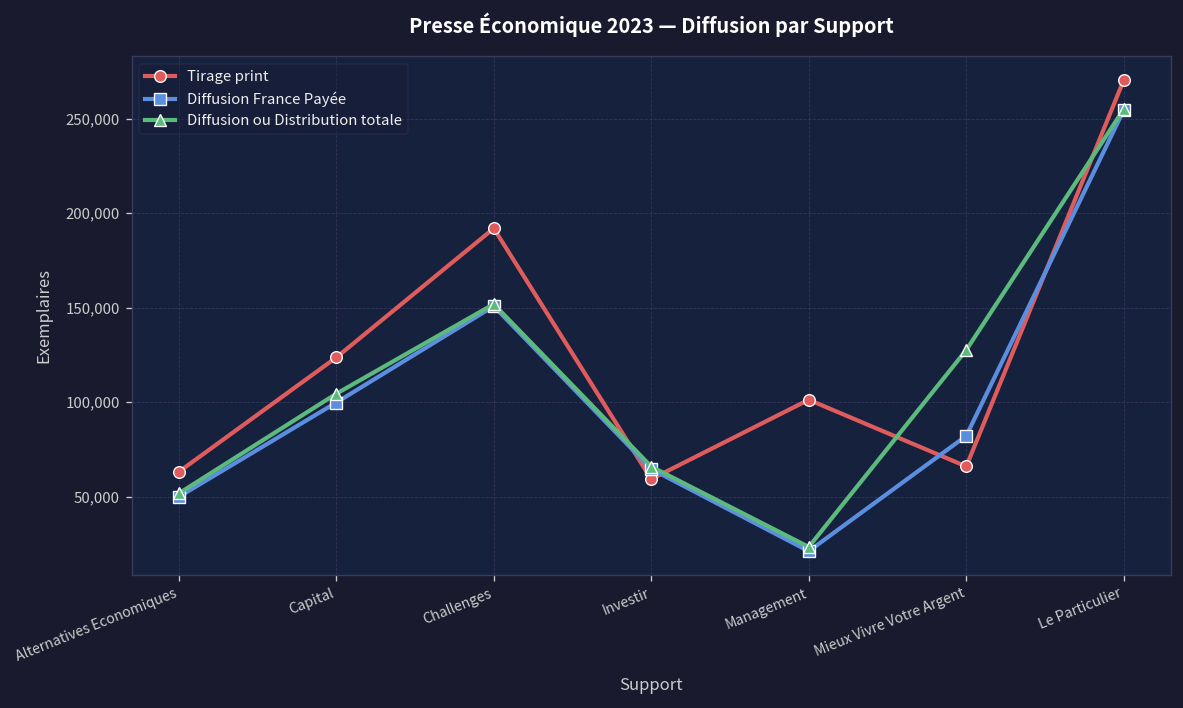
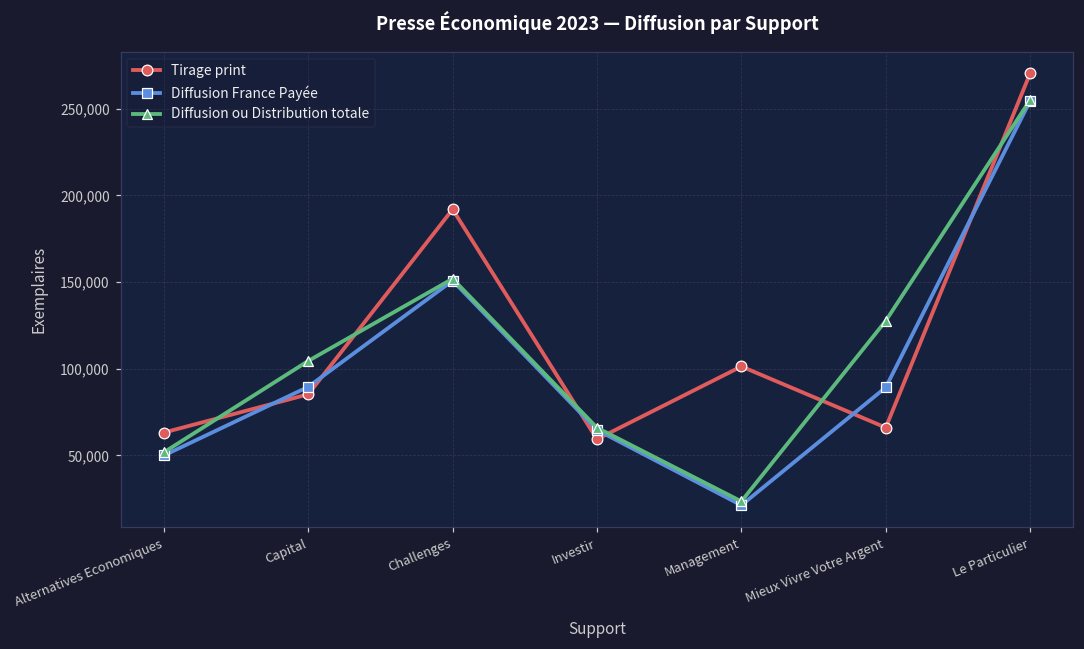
Tirage print, Capital: 124,000 -> 85,000
Diffusion France Payée, Capital: 100,000 -> 89,000
Diffusion France Payée, Mieux Vivre Votre Argent: 82,000 -> 89,000
